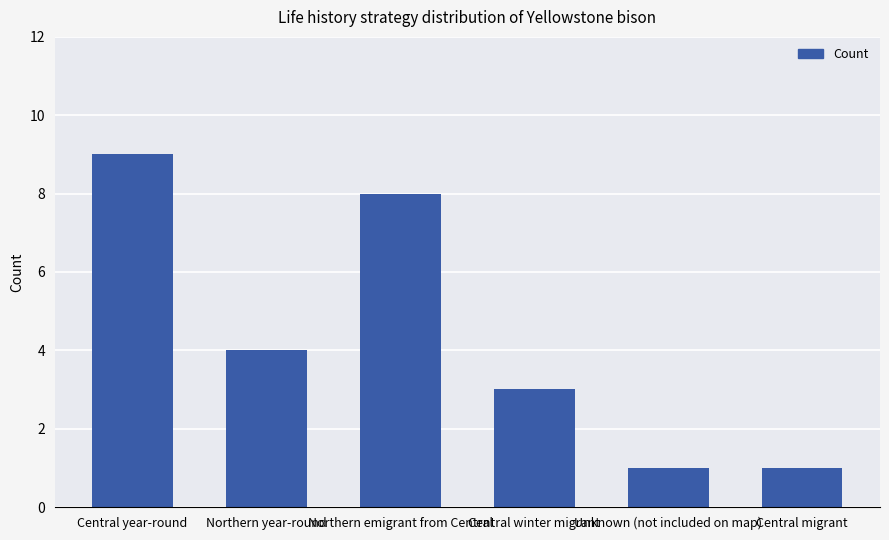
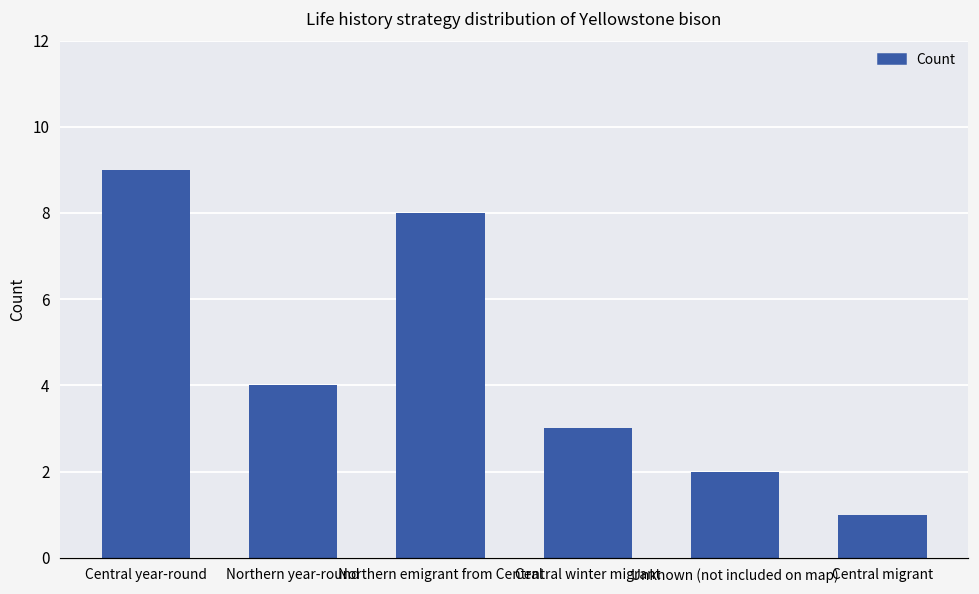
Unknown (not included on map): 1 -> 2
